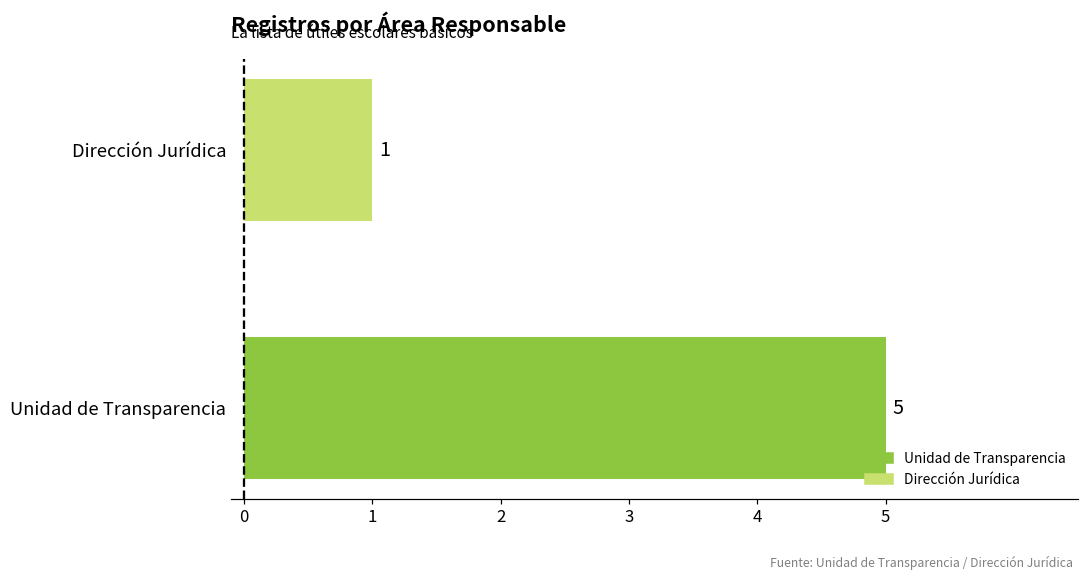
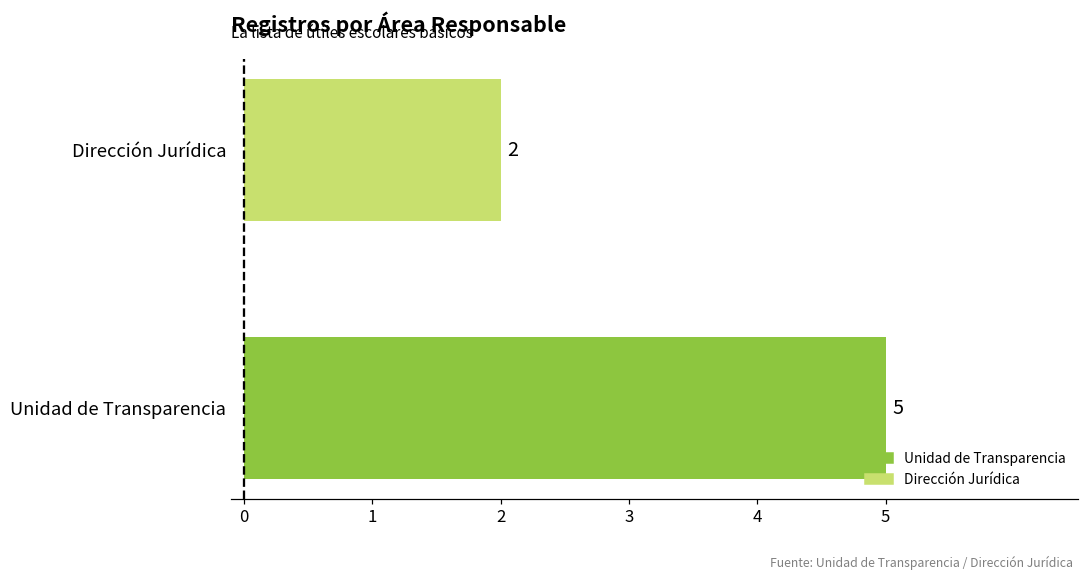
Dirección Jurídica: 1 -> 2
